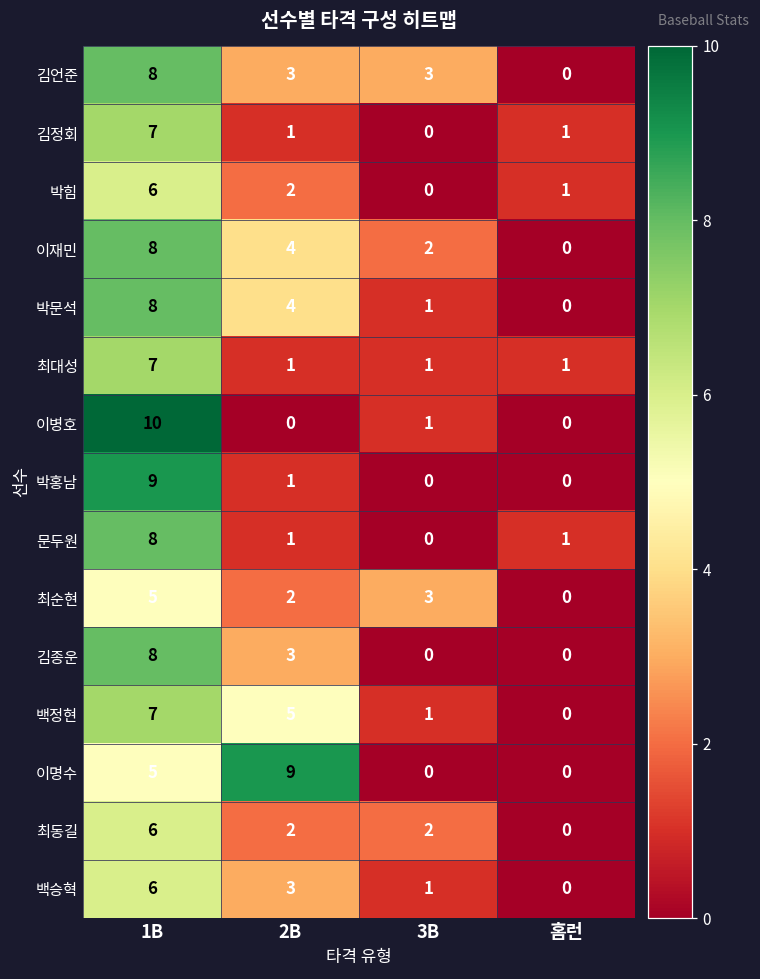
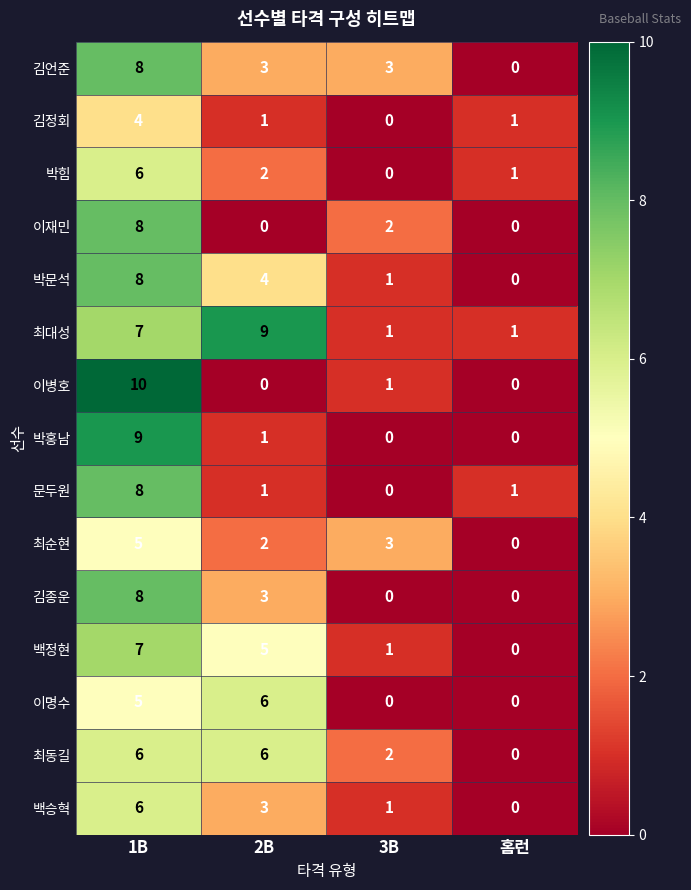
김정회, 1B: 7 -> 4
이재민, 2B: 4 -> 0
최대성, 2B: 1 -> 9
이명수, 2B: 9 -> 6
최동길, 2B: 2 -> 6
